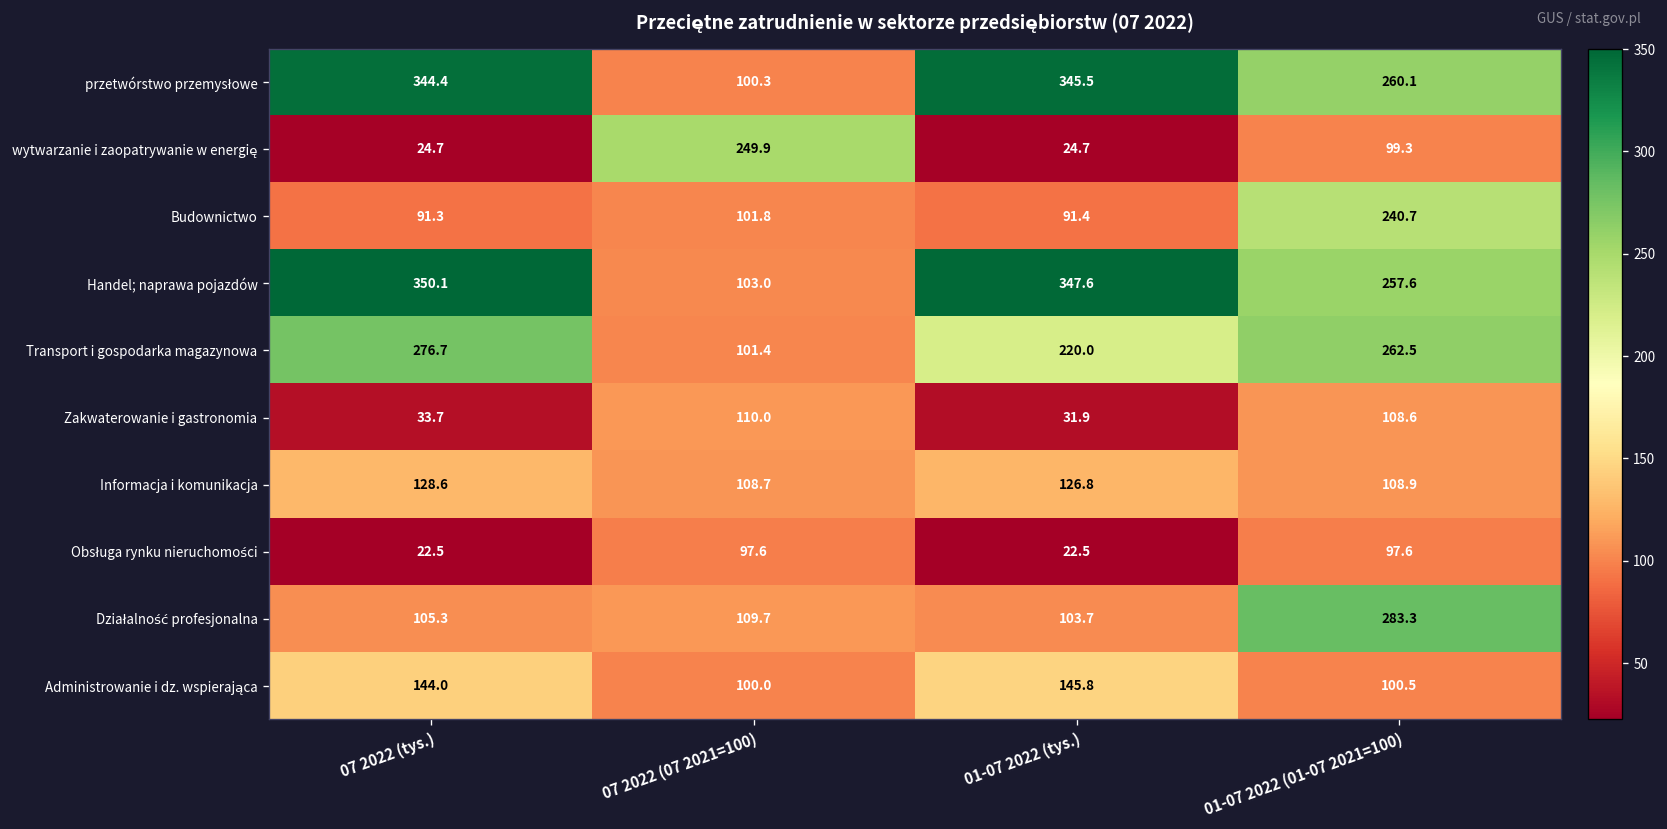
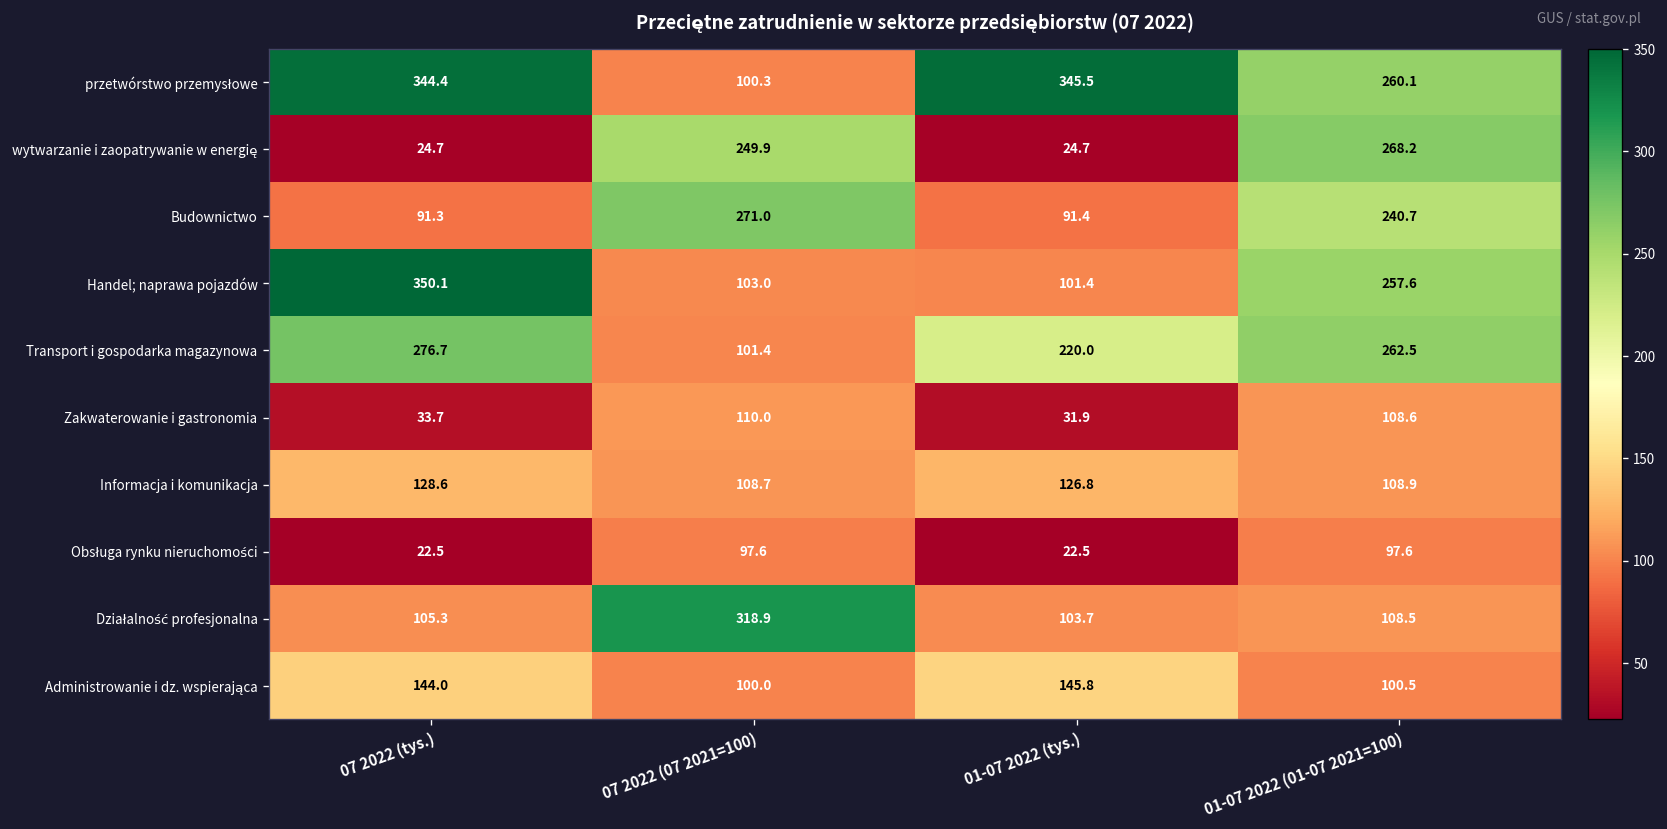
wytwarzanie i zaopatrywanie w energię, 01-07 2022 (01-07 2021=100): 99.3 -> 268.2
Budownictwo, 07 2022 (07 2021=100): 101.8 -> 271.0
Handel; naprawa pojazdów, 01-07 2022 (tys.): 347.6 -> 101.4
Działalność profesjonalna, 07 2022 (07 2021=100): 109.7 -> 318.9
Działalność profesjonalna, 01-07 2022 (01-07 2021=100): 283.3 -> 108.5
